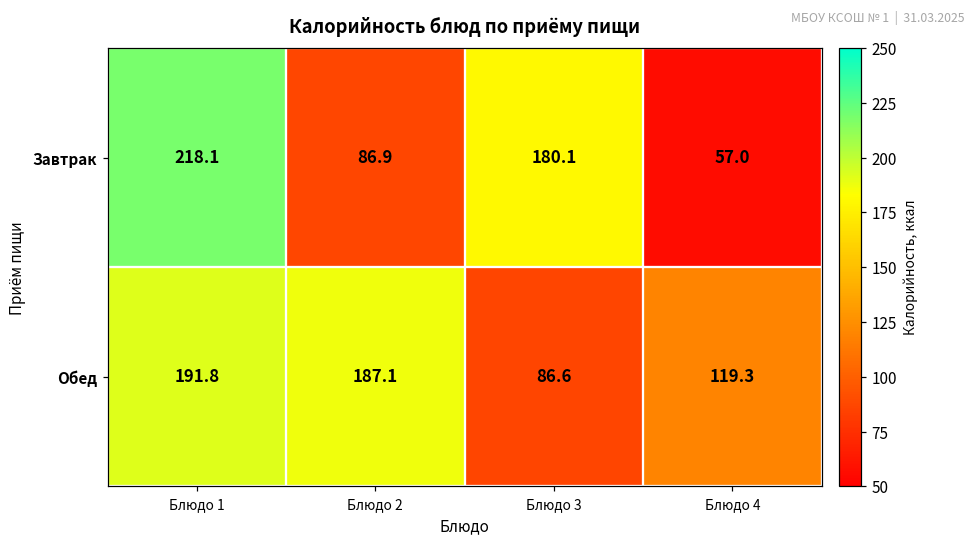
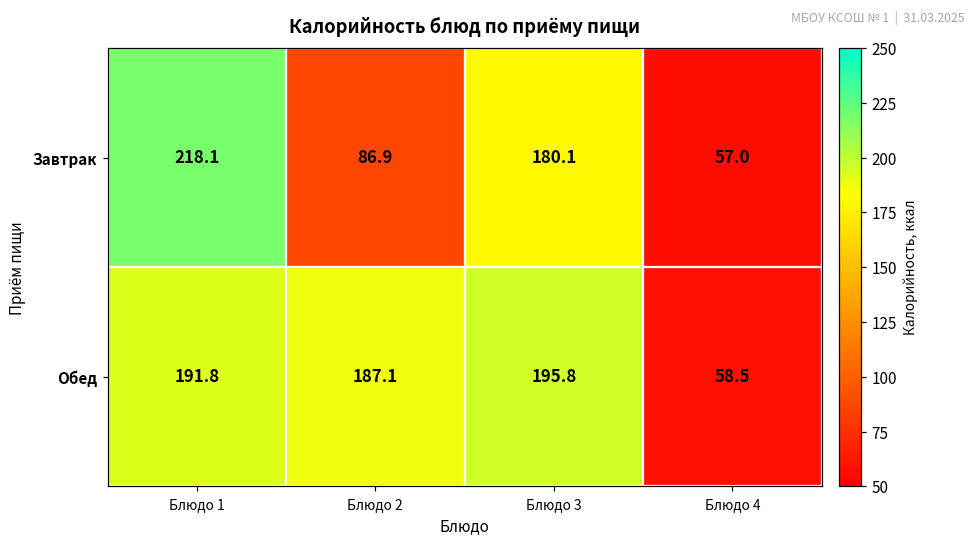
Обед, Блюдо 3: 86.6 -> 195.8
Обед, Блюдо 4: 119.3 -> 58.5
